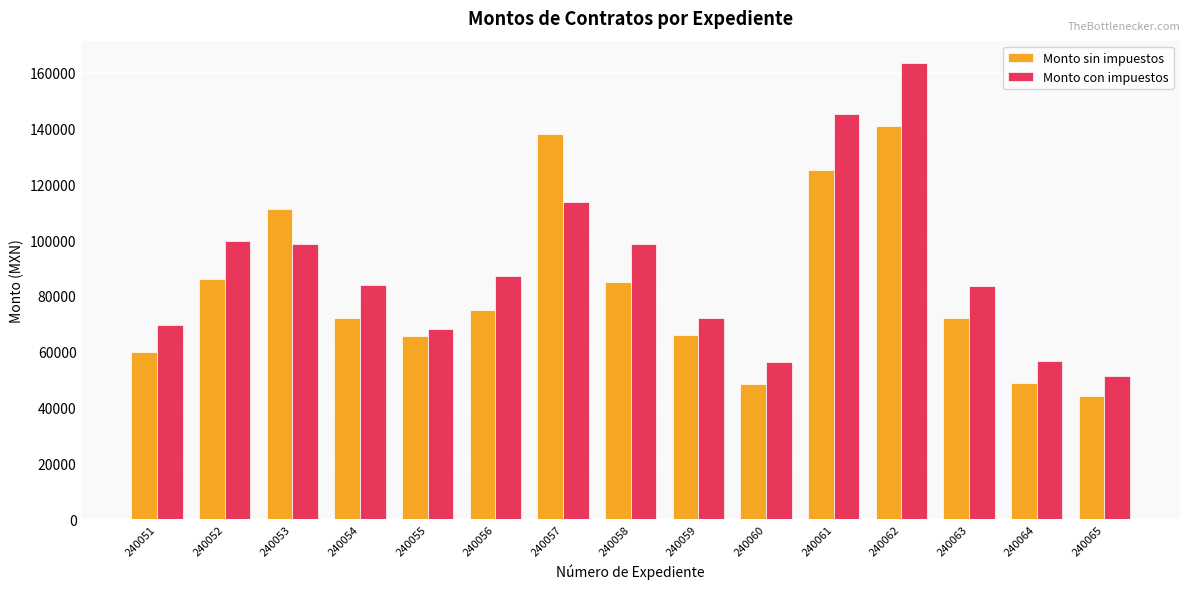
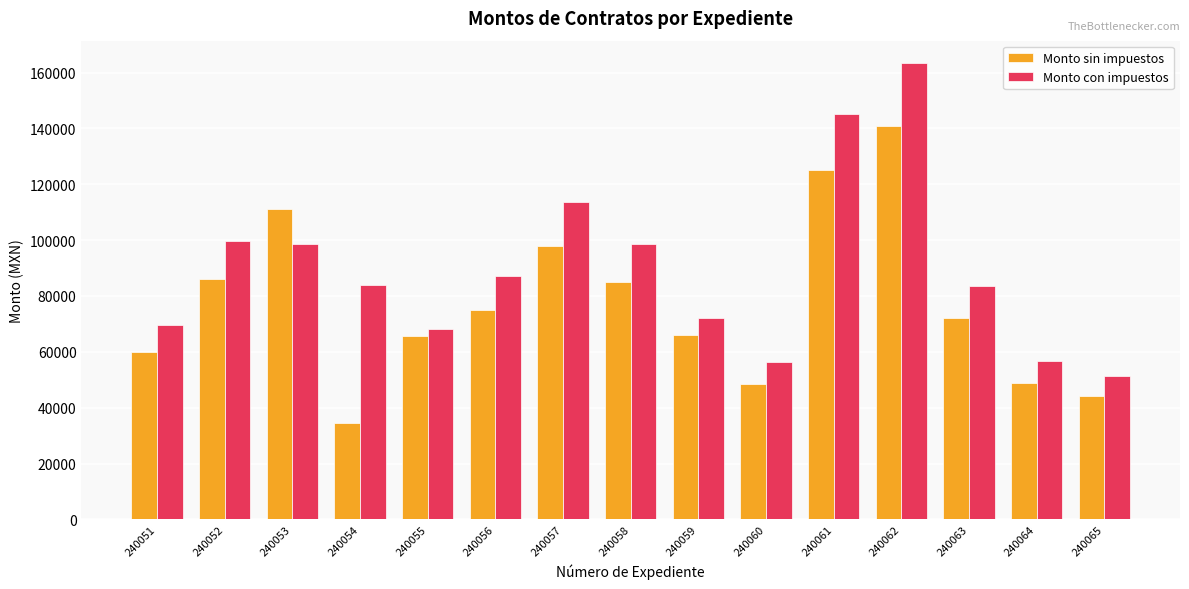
Monto sin impuestos, 240054: 72000 -> 34000
Monto sin impuestos, 240057: 138000 -> 98000
